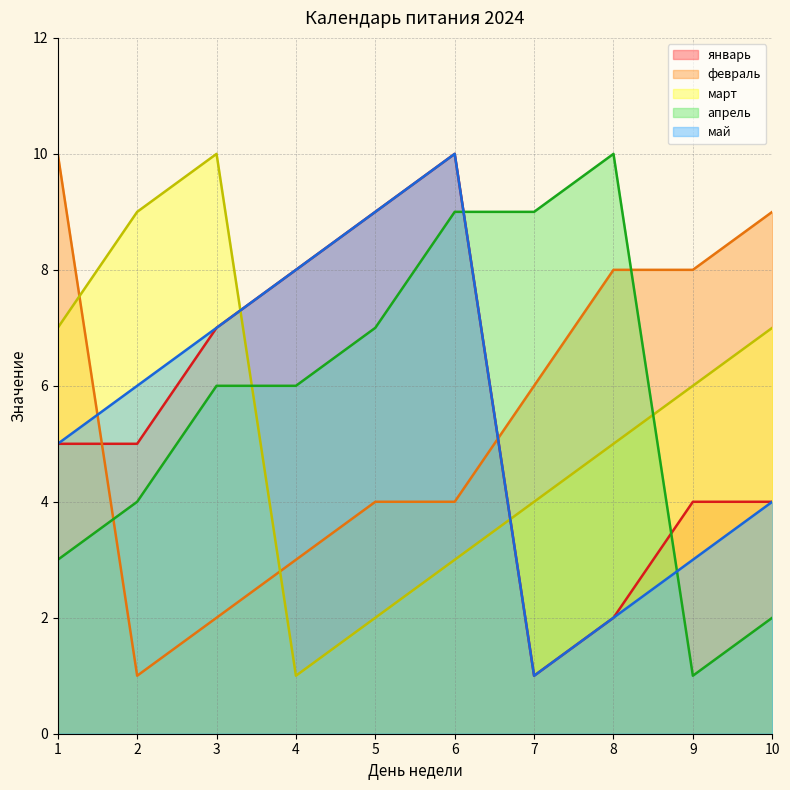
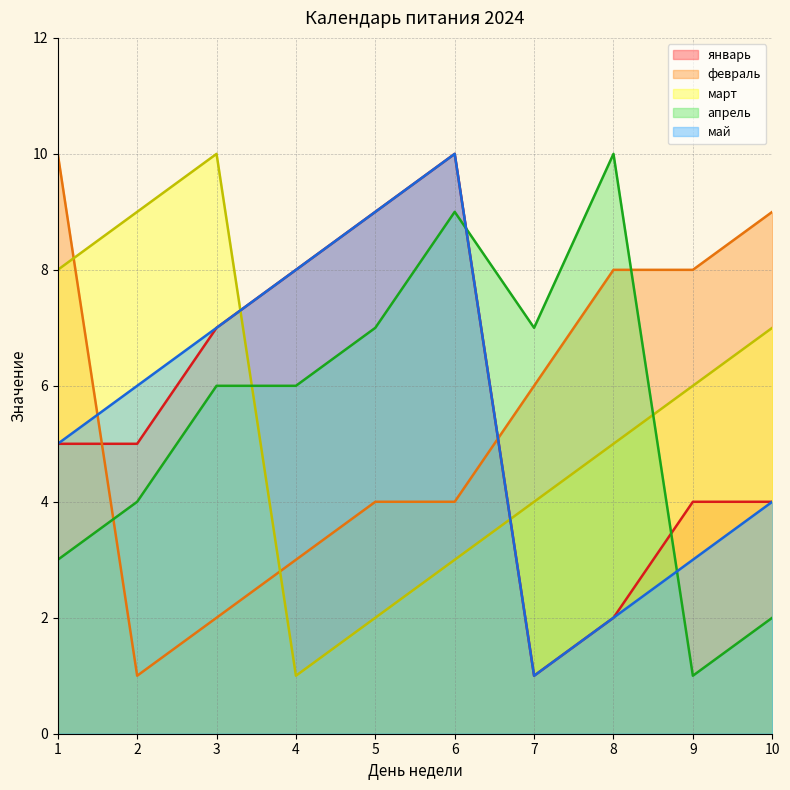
март, 1: 7 -> 8
апрель, 7: 9 -> 7
